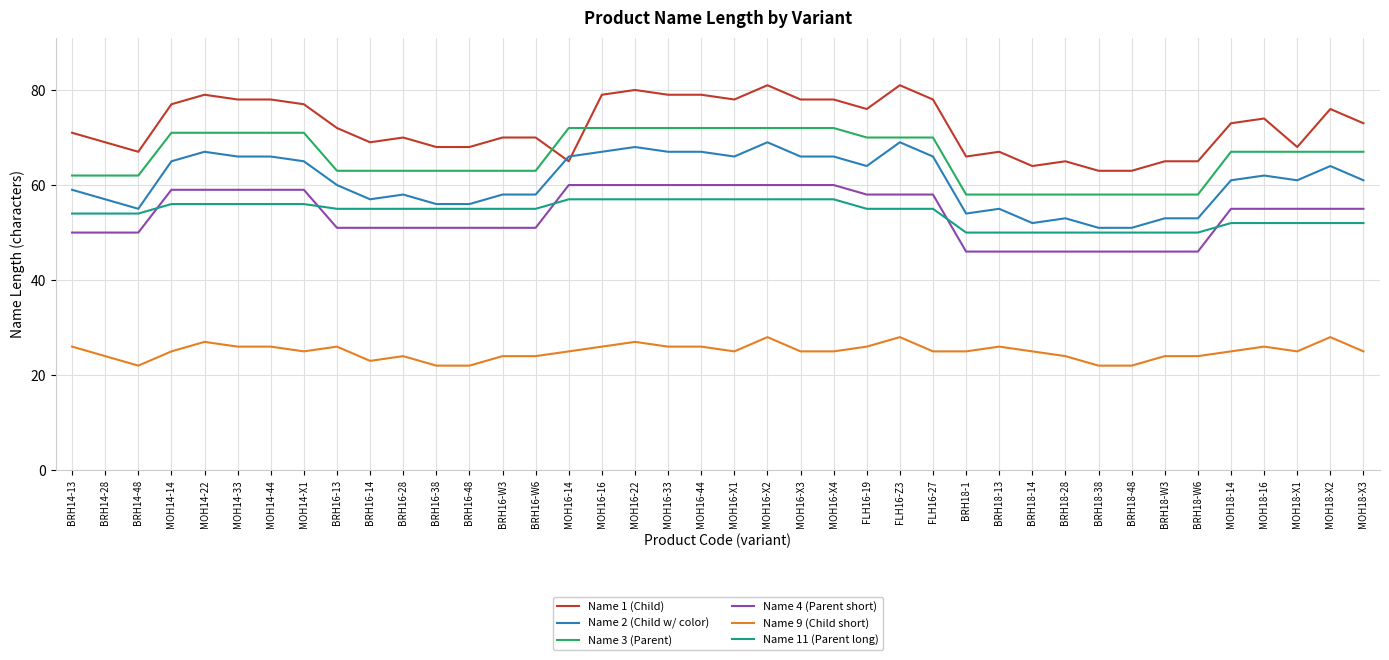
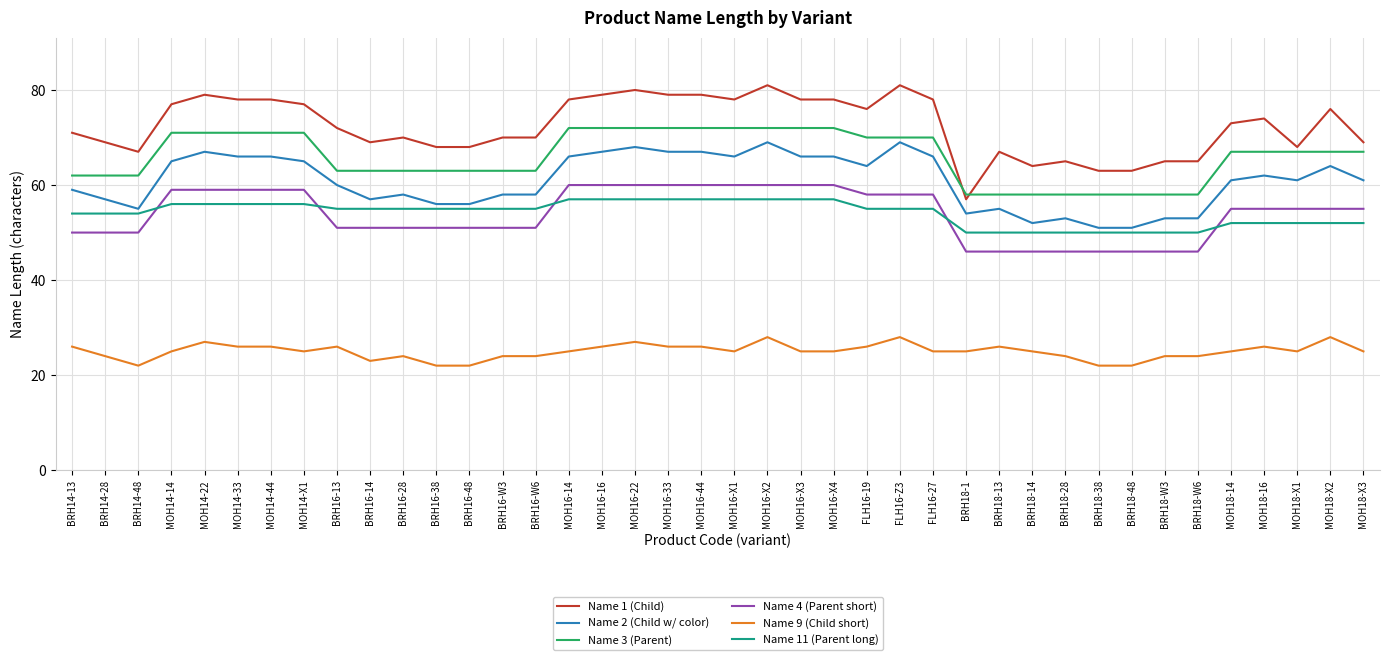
Name 1 (Child), MOH16-14: 65 -> 78
Name 1 (Child), BRH18-1: 66 -> 57
Name 1 (Child), MOH18-X3: 73 -> 69
